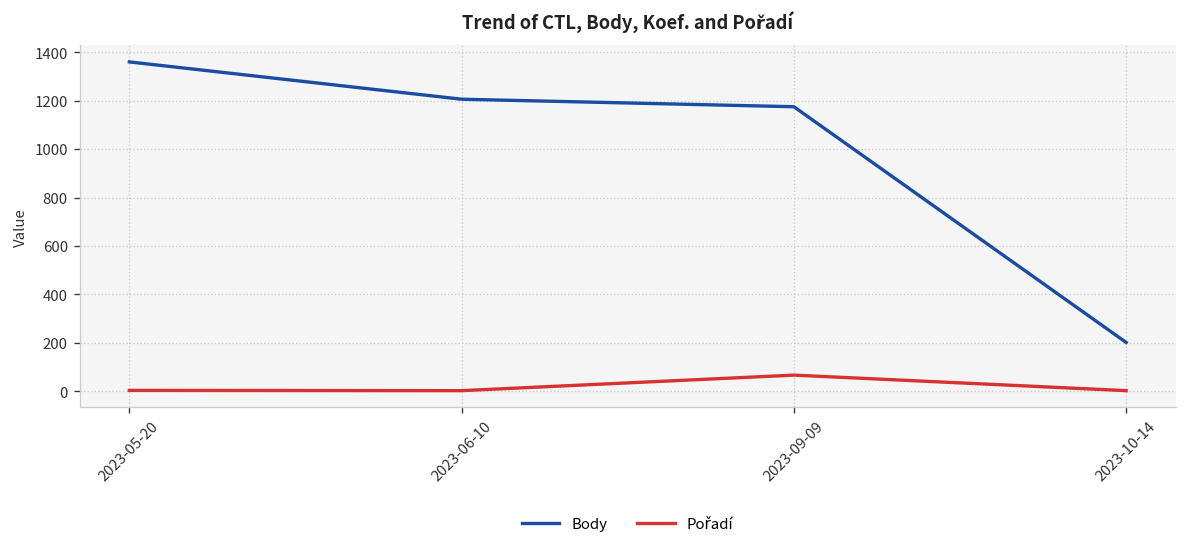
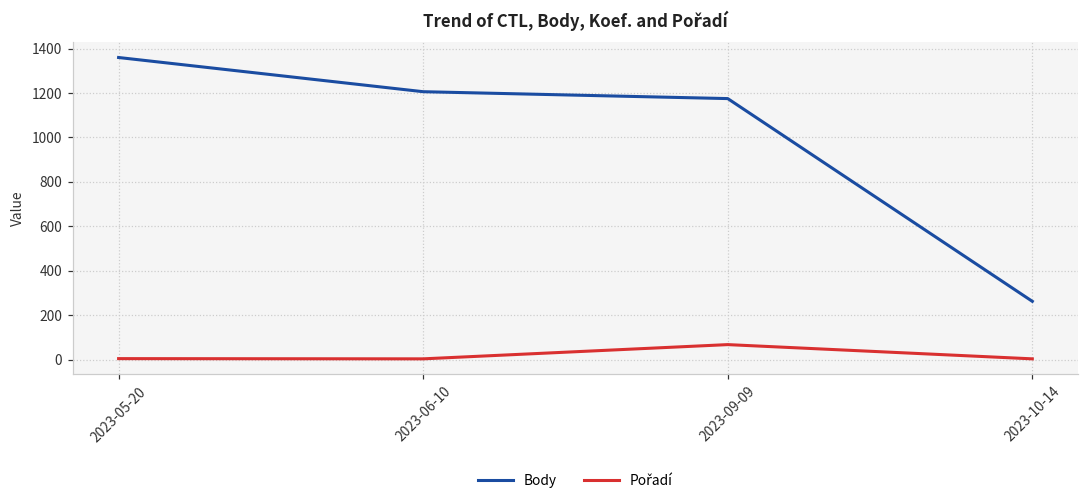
Body, 2023-10-14: 200 -> 260
